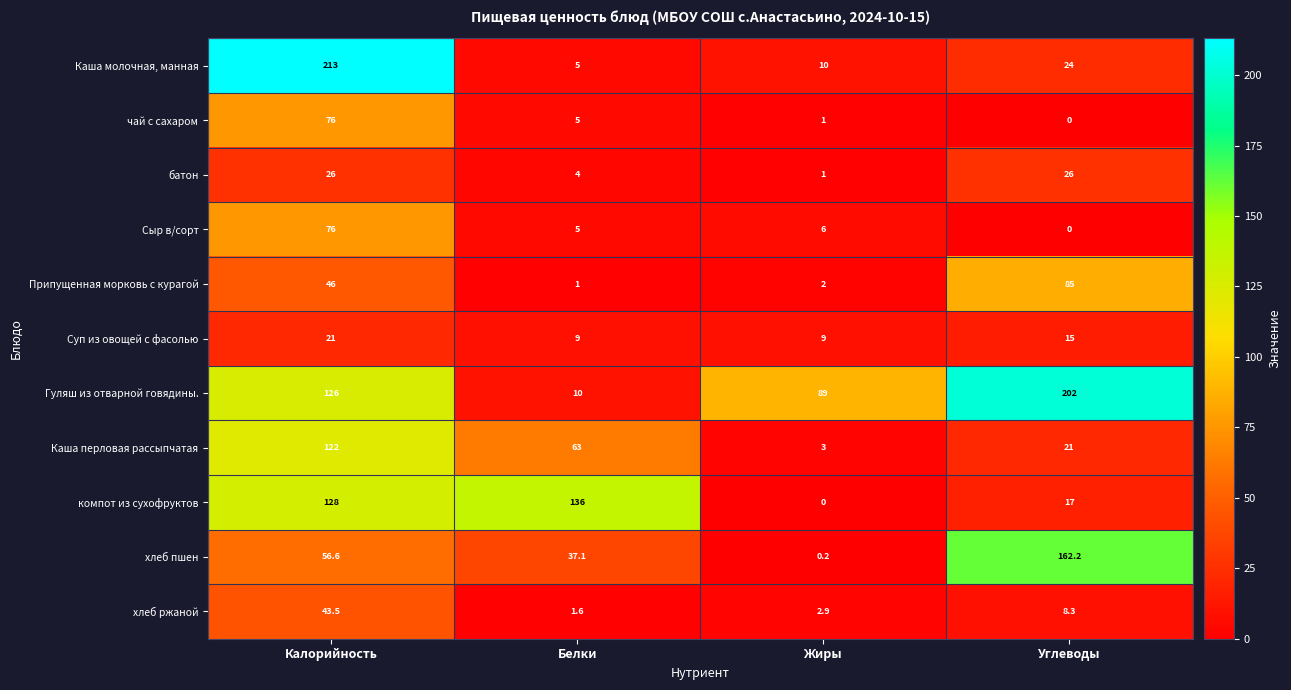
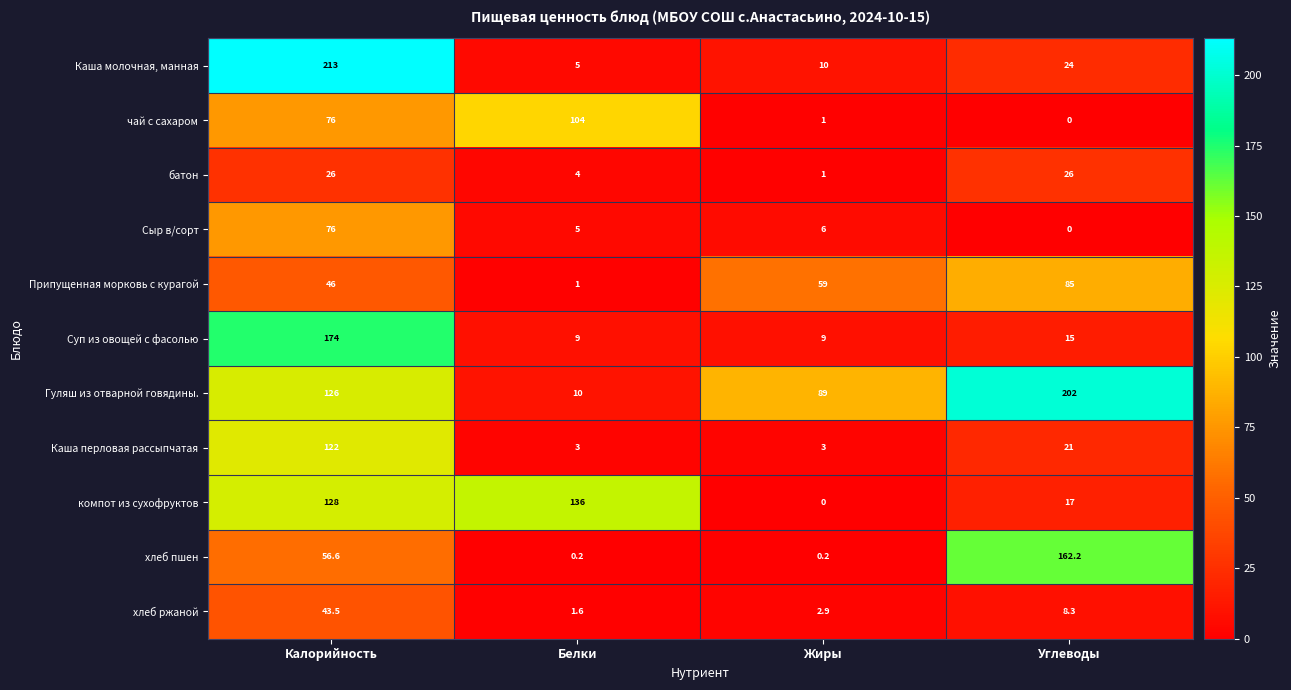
чай с сахаром, Белки: 5 -> 104
Припущенная морковь с курагой, Жиры: 2 -> 59
Суп из овощей с фасолью, Калорийность: 21 -> 174
Каша перловая рассыпчатая, Белки: 63 -> 3
хлеб пшен, Белки: 37.1 -> 0.2
